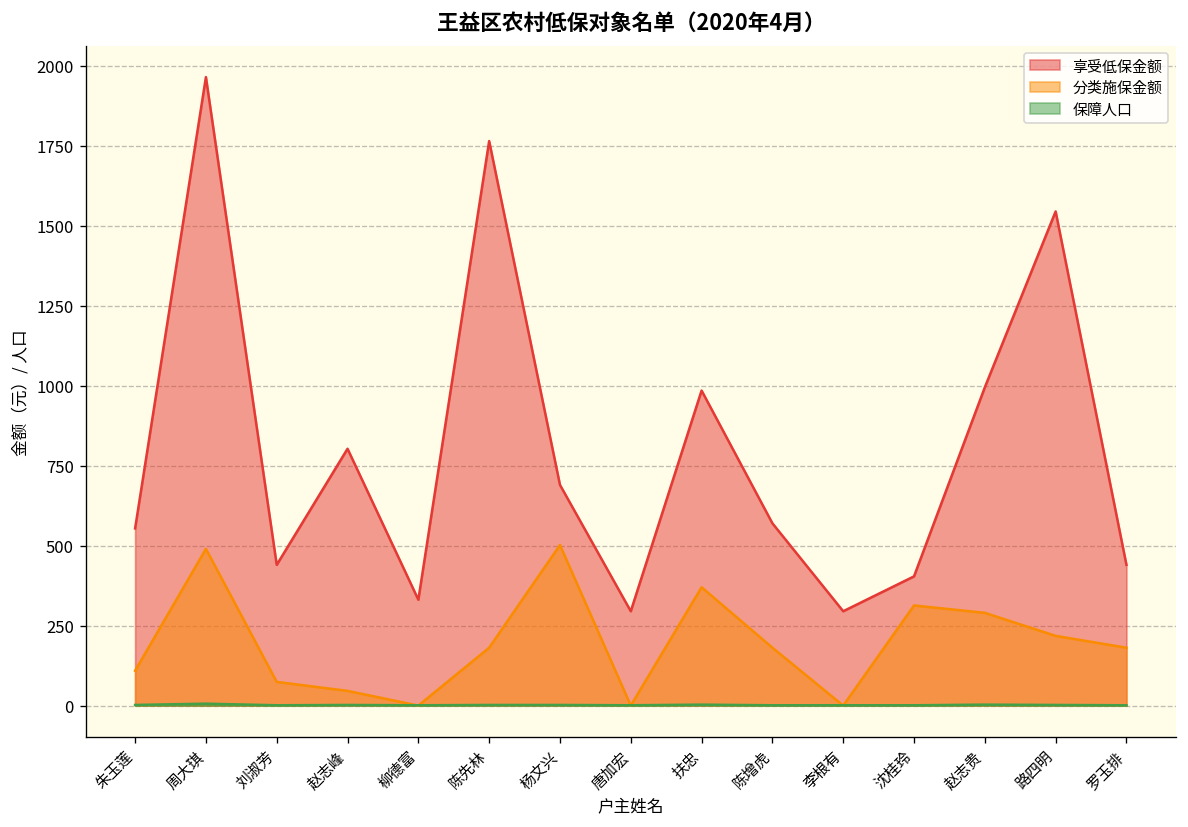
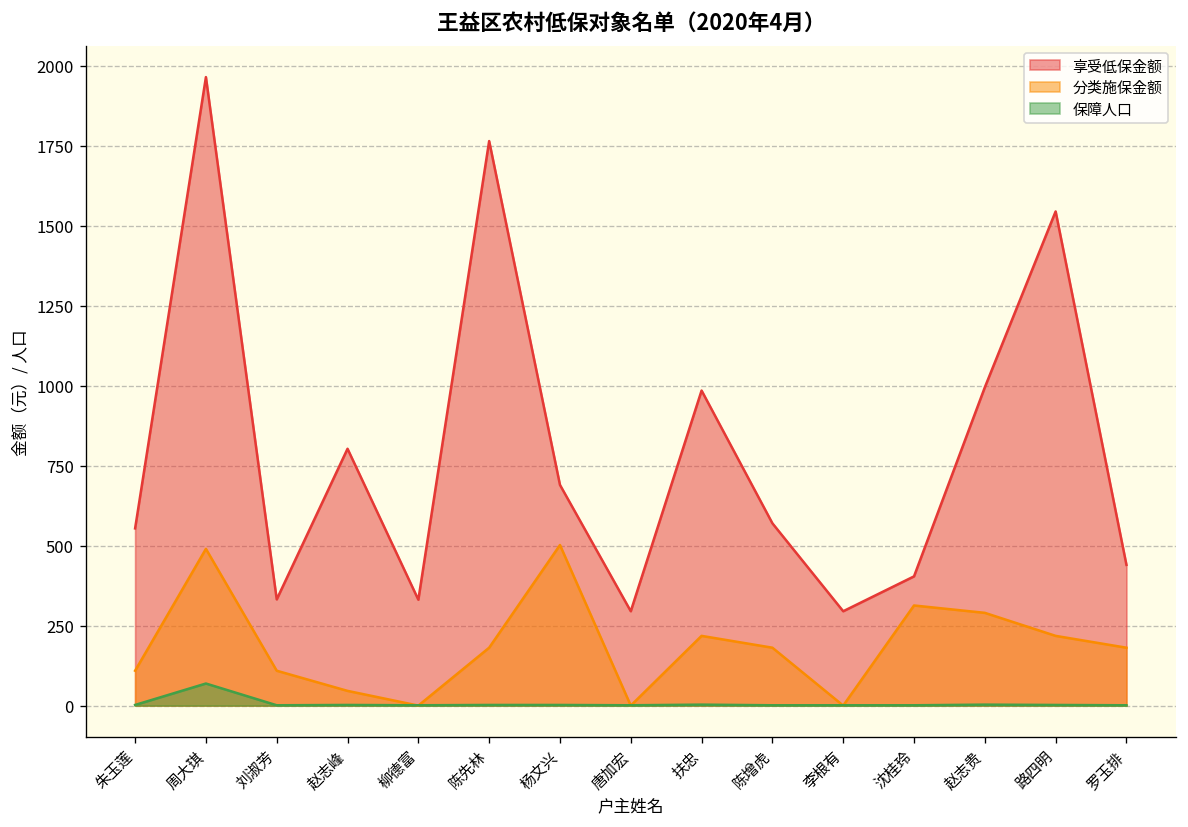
保障人口, 周大琪: 10 -> 70
享受低保金额, 刘淑芳: 440 -> 330
分类施保金额, 刘淑芳: 70 -> 110
分类施保金额, 扶忠: 370 -> 220
